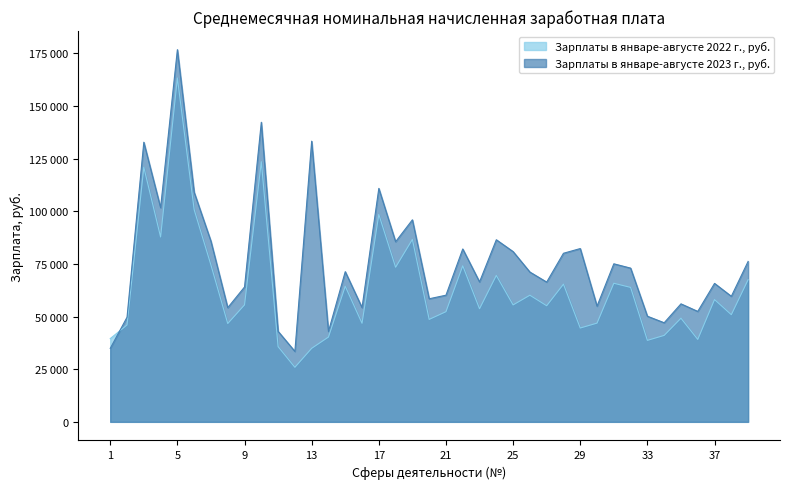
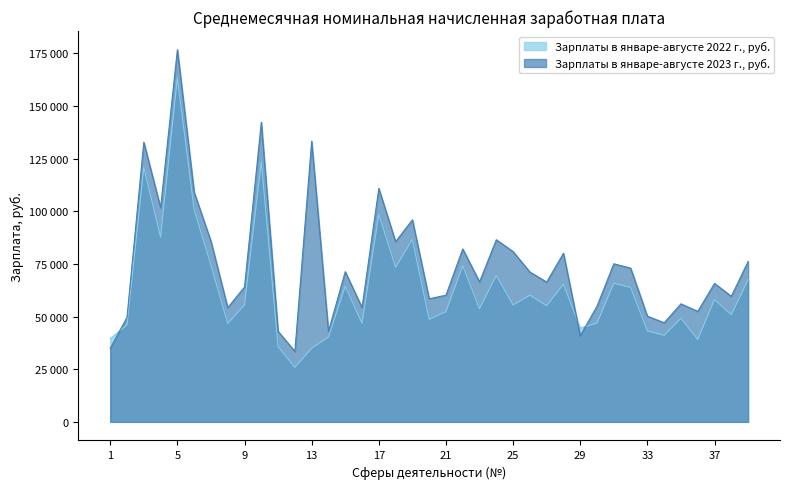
Зарплаты в январе-августе 2023 г., руб., 29: 82000 -> 41000
Зарплаты в январе-августе 2022 г., руб., 33: 39000 -> 43000
